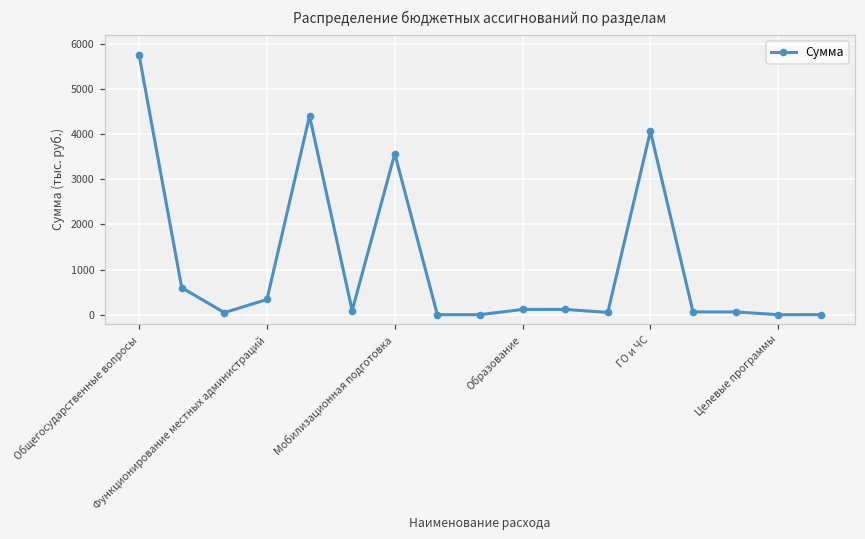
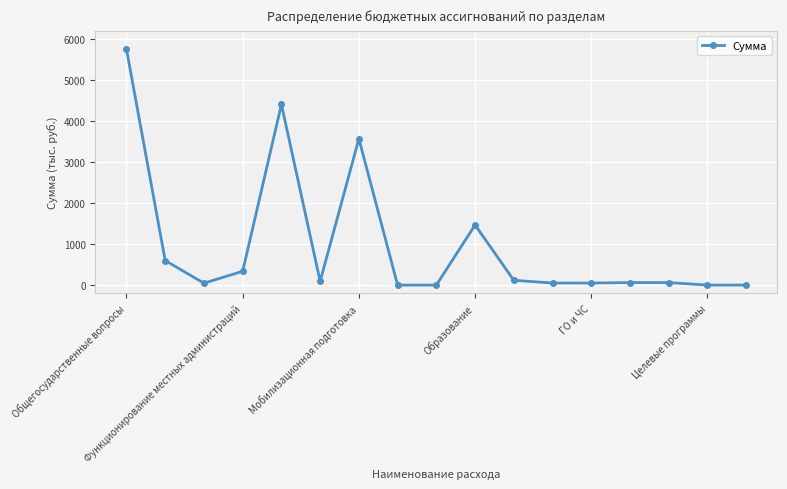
Образование: 100 -> 1500
ГО и ЧС: 4100 -> 100
